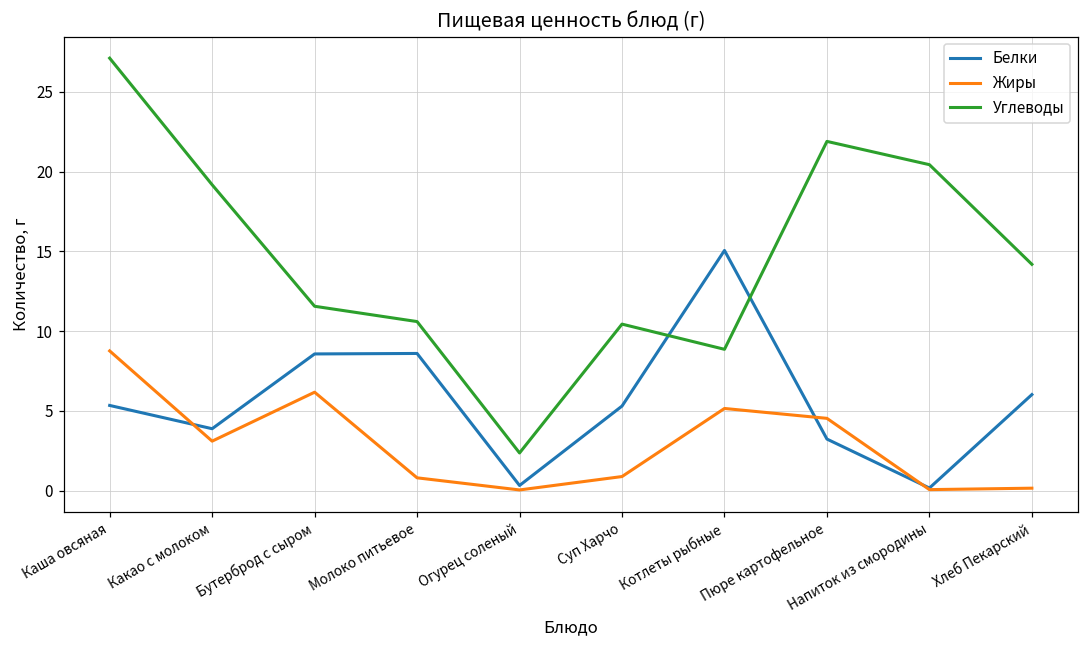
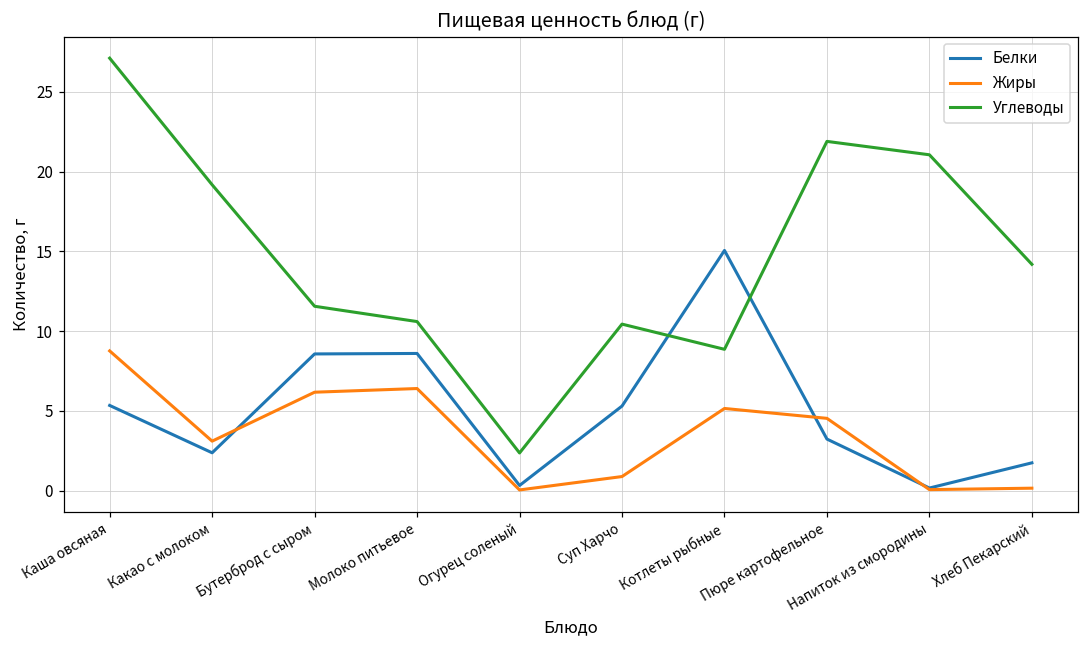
Белки, Какао с молоком: 3.9 -> 2.4
Жиры, Молоко питьевое: 0.8 -> 6.4
Углеводы, Напиток из смородины: 20.4 -> 21.1
Белки, Хлеб Пекарский: 6.0 -> 1.7
